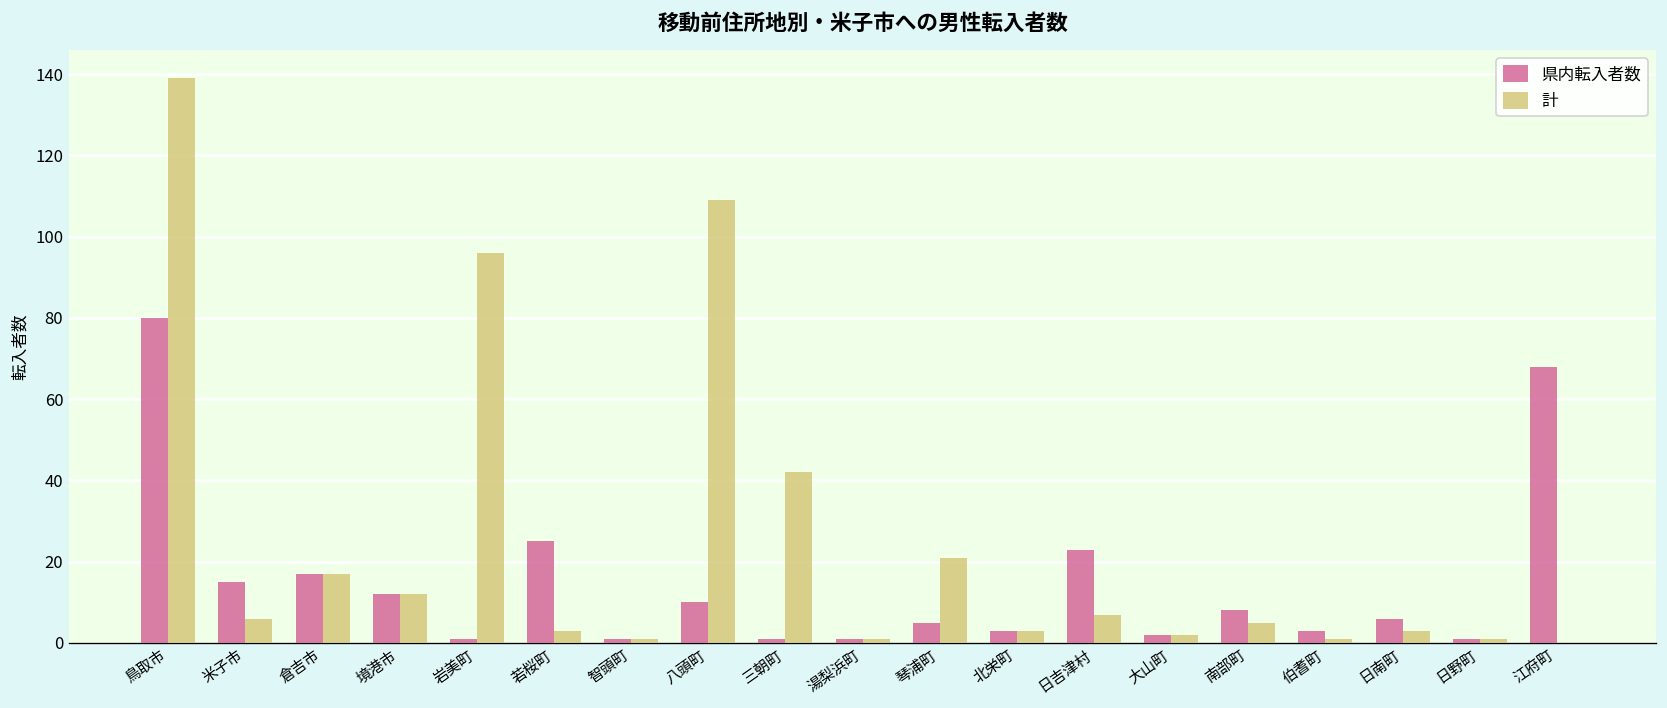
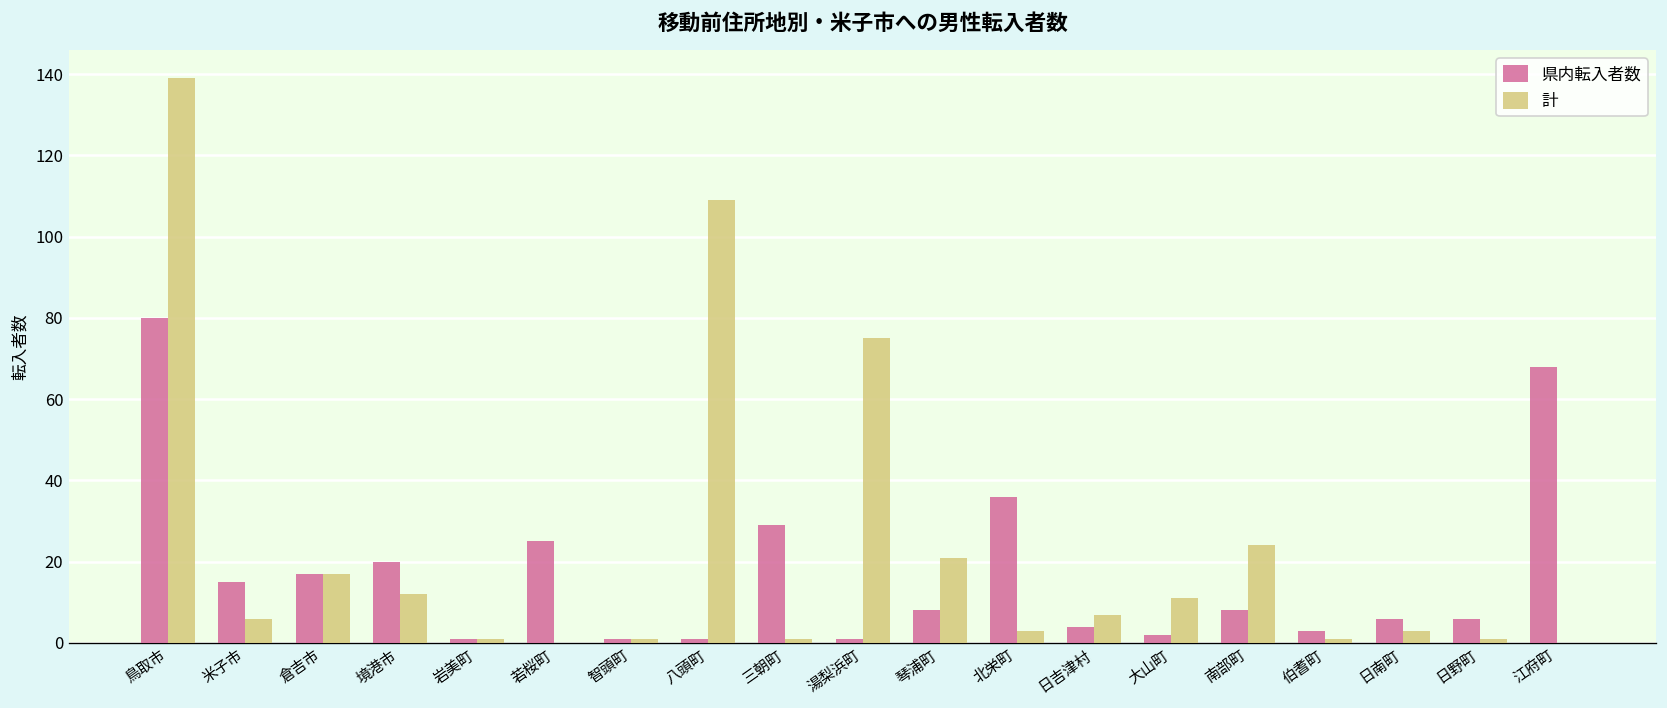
県内転入者数, 境港市: 12 -> 20
計, 岩美町: 96 -> 1
計, 若桜町: 3 -> 0
県内転入者数, 八頭町: 10 -> 1
県内転入者数, 三朝町: 1 -> 29
計, 三朝町: 42 -> 1
計, 湯梨浜町: 1 -> 75
県内転入者数, 琴浦町: 5 -> 8
県内転入者数, 北栄町: 3 -> 36
県内転入者数, 日吉津村: 23 -> 4
計, 大山町: 2 -> 11
計, 南部町: 5 -> 24
県内転入者数, 日野町: 1 -> 6
